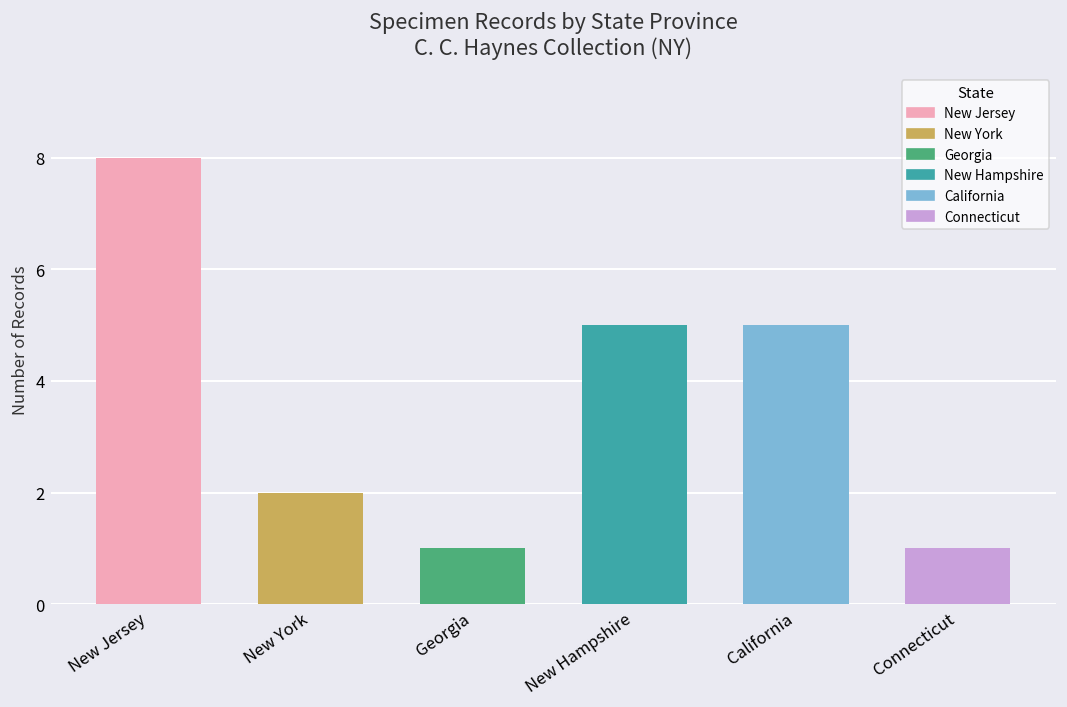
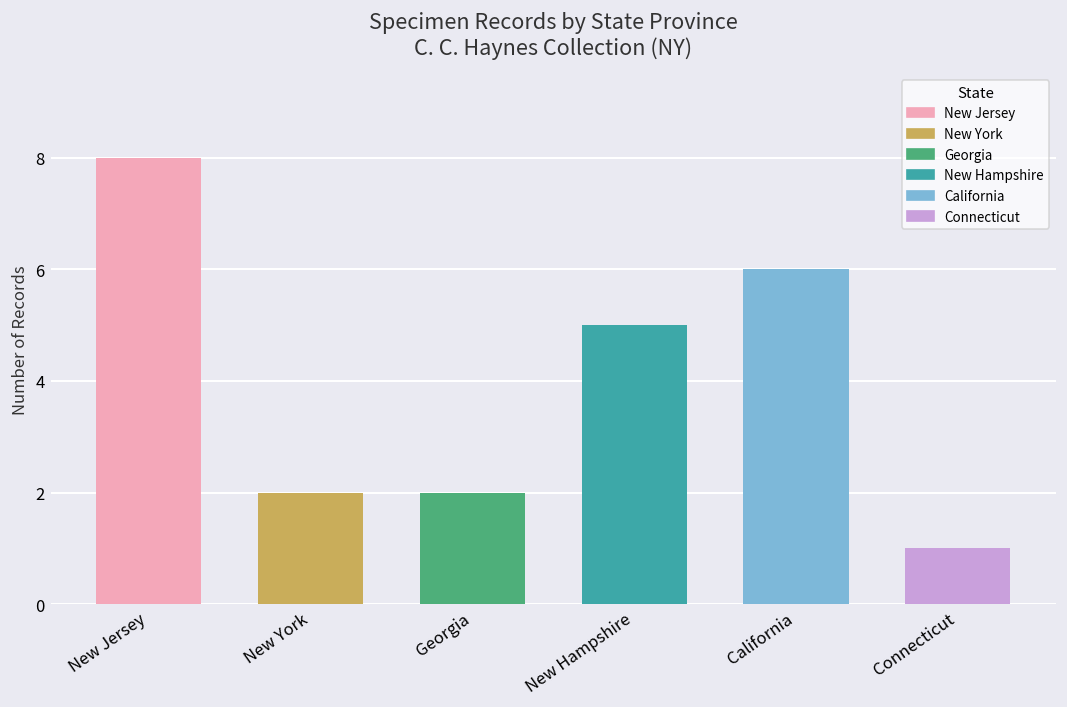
Georgia: 1 -> 2
California: 5 -> 6
